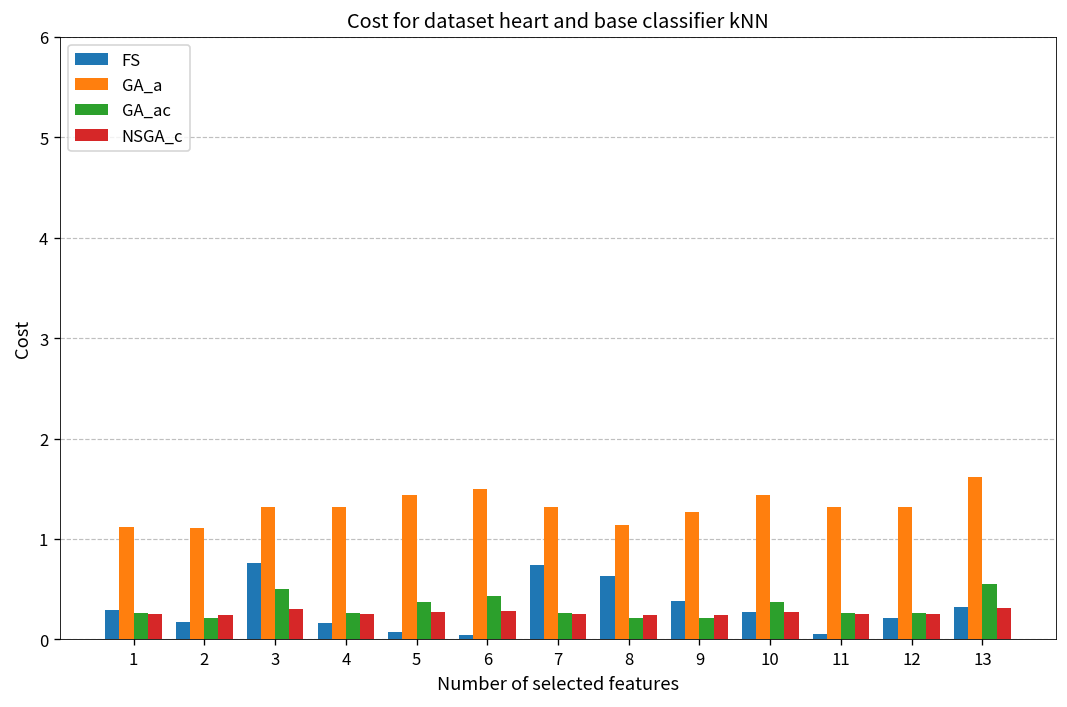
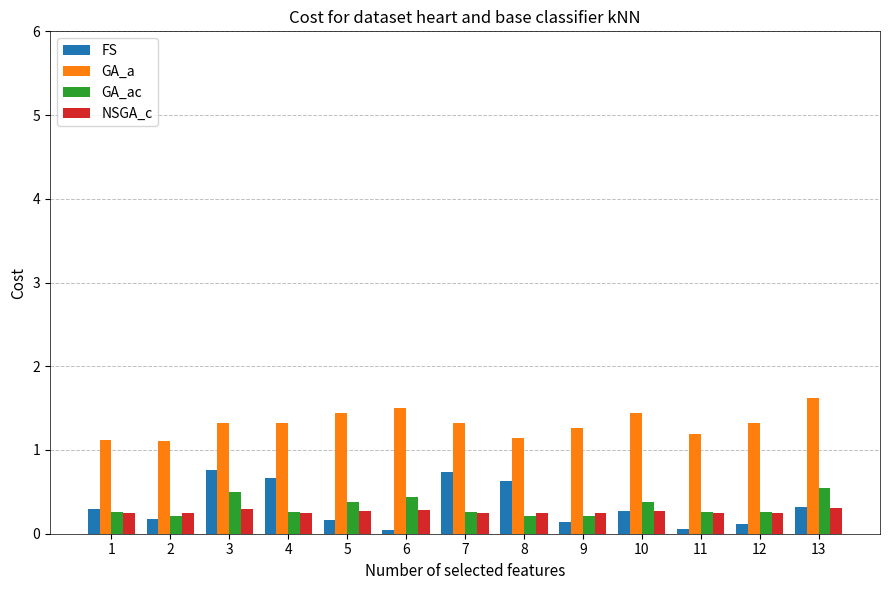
FS, 4: 0.2 -> 0.7
FS, 5: 0.1 -> 0.2
FS, 9: 0.4 -> 0.1
GA_a, 11: 1.3 -> 1.2
FS, 12: 0.2 -> 0.1
